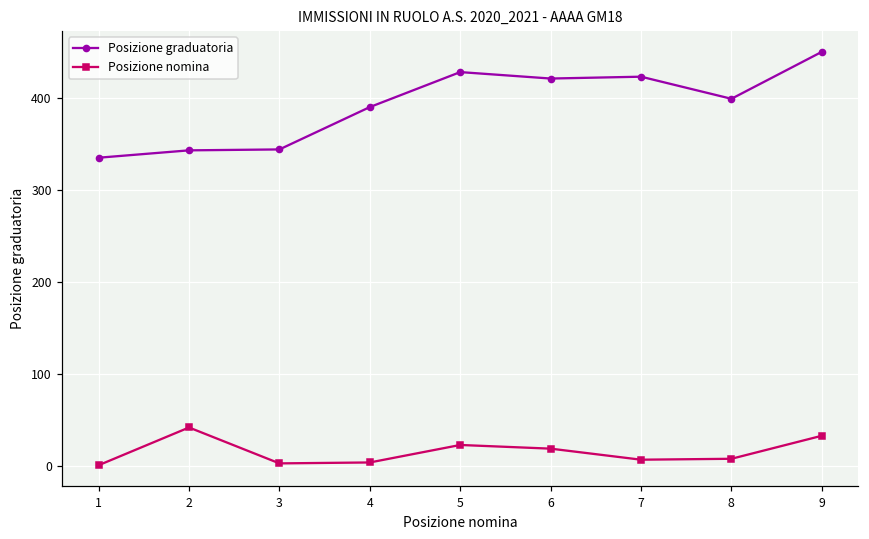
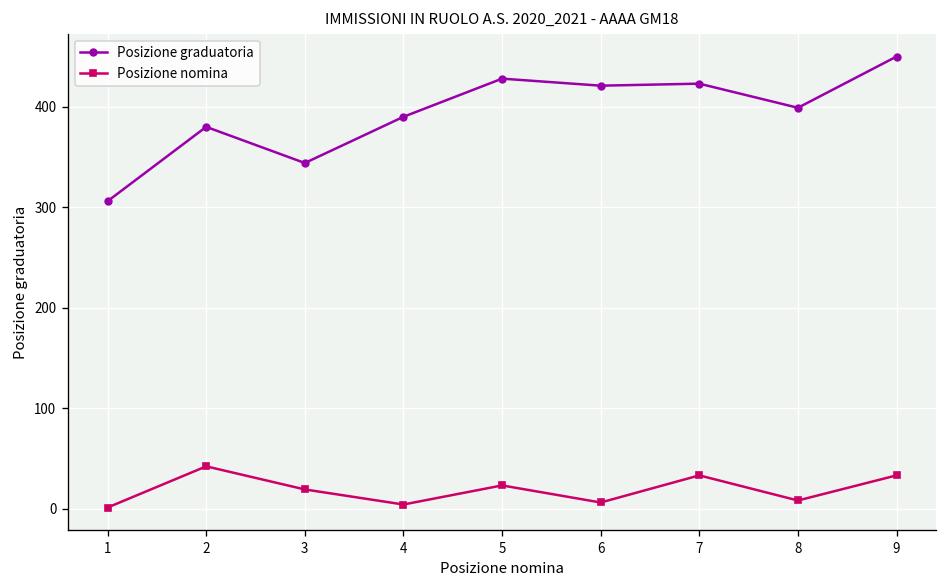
Posizione graduatoria, 1: 340 -> 310
Posizione graduatoria, 2: 340 -> 380
Posizione nomina, 3: 0 -> 20
Posizione nomina, 6: 20 -> 10
Posizione nomina, 7: 10 -> 30
